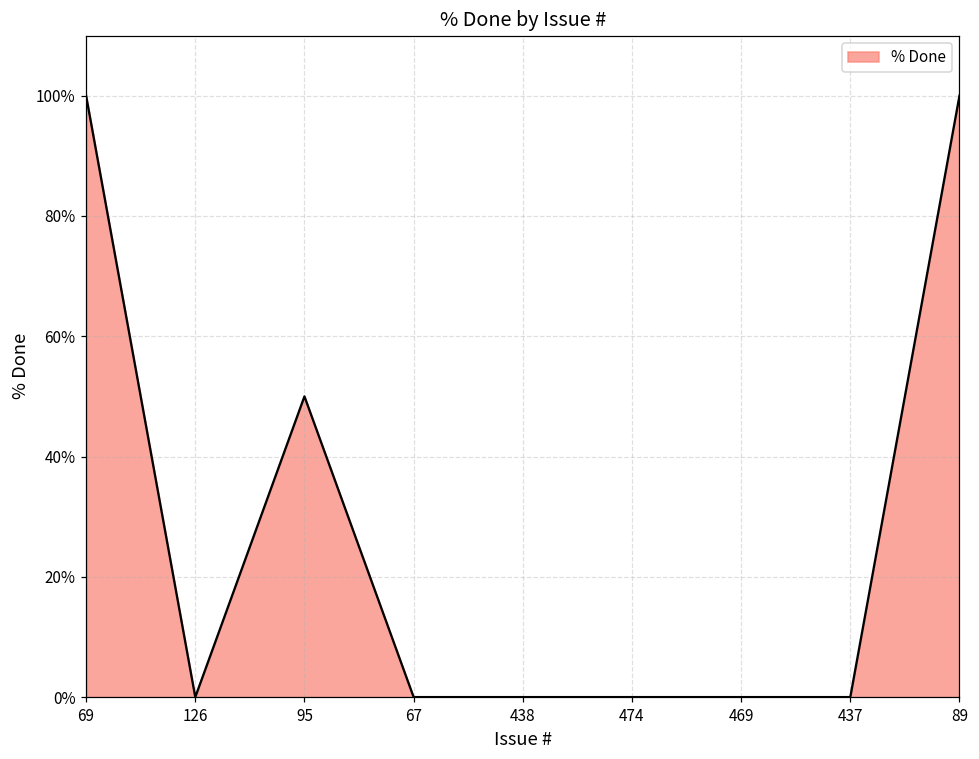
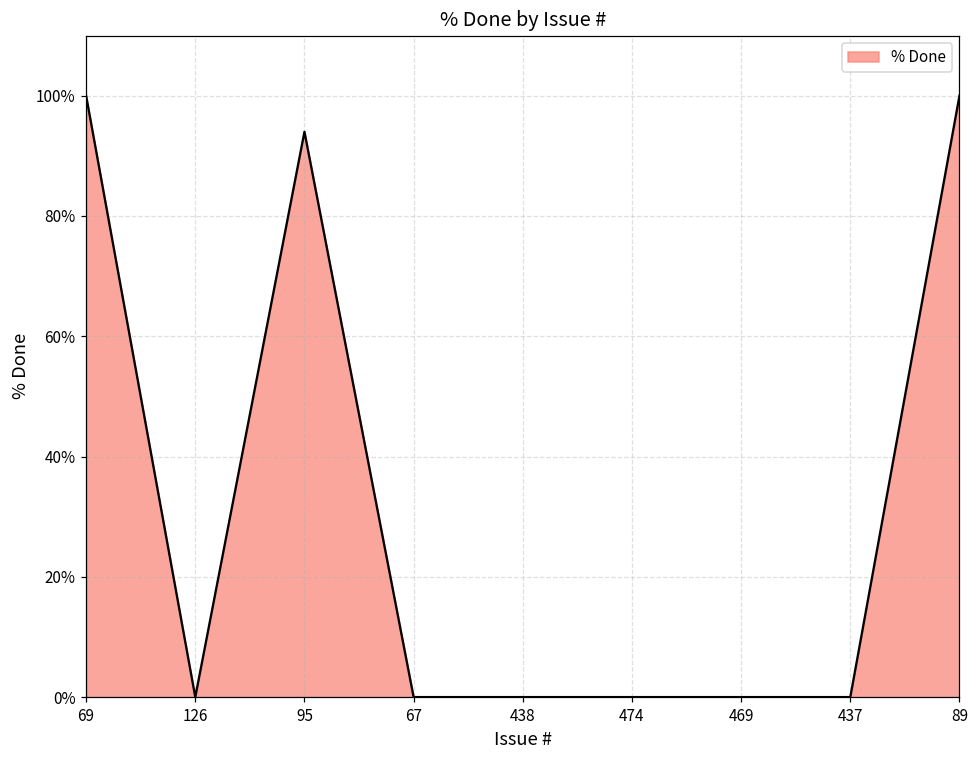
95: 50% -> 94%
